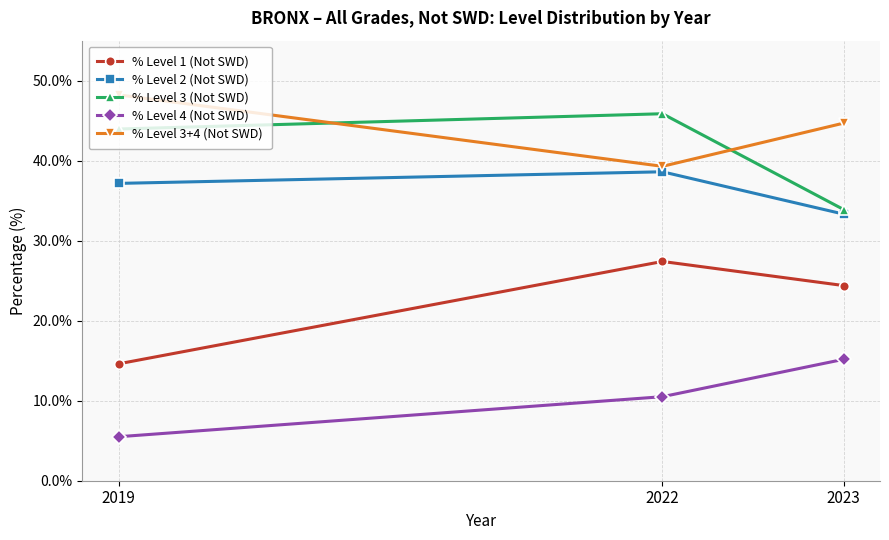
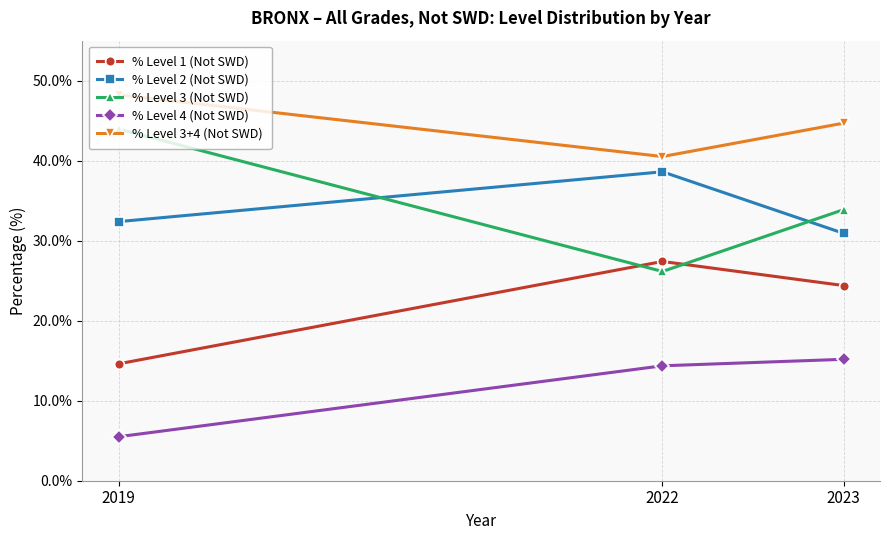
% Level 2 (Not SWD), 2019: 37% -> 32%
% Level 3 (Not SWD), 2022: 46% -> 26%
% Level 4 (Not SWD), 2022: 11% -> 14%
% Level 3+4 (Not SWD), 2022: 39% -> 41%
% Level 2 (Not SWD), 2023: 33% -> 31%
